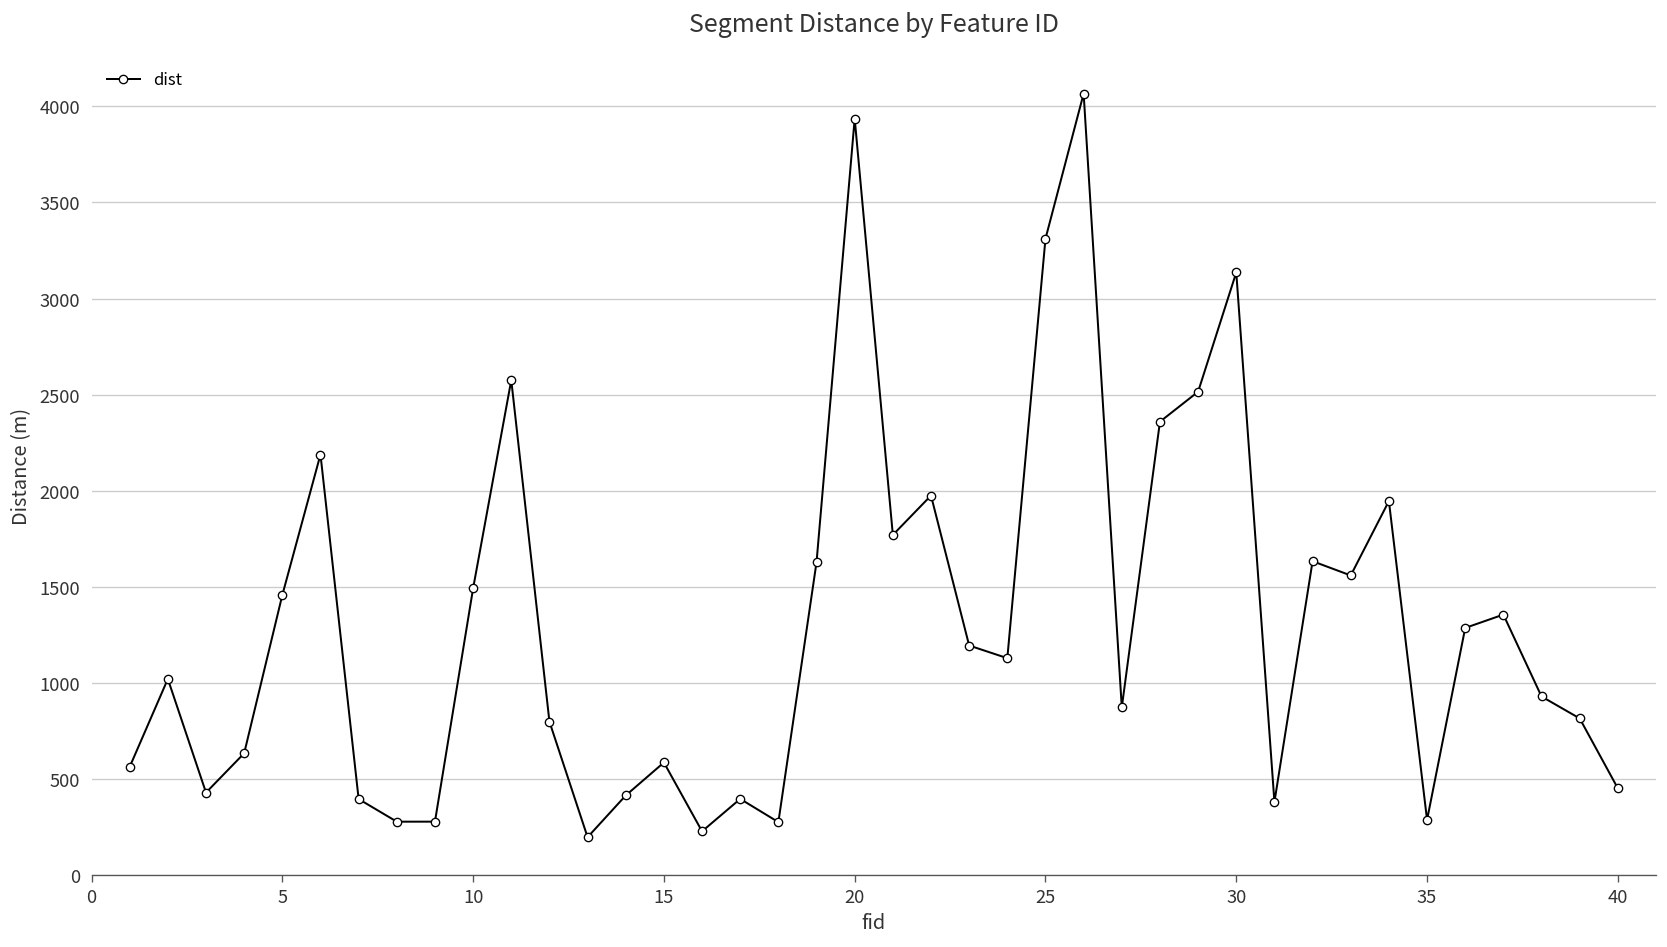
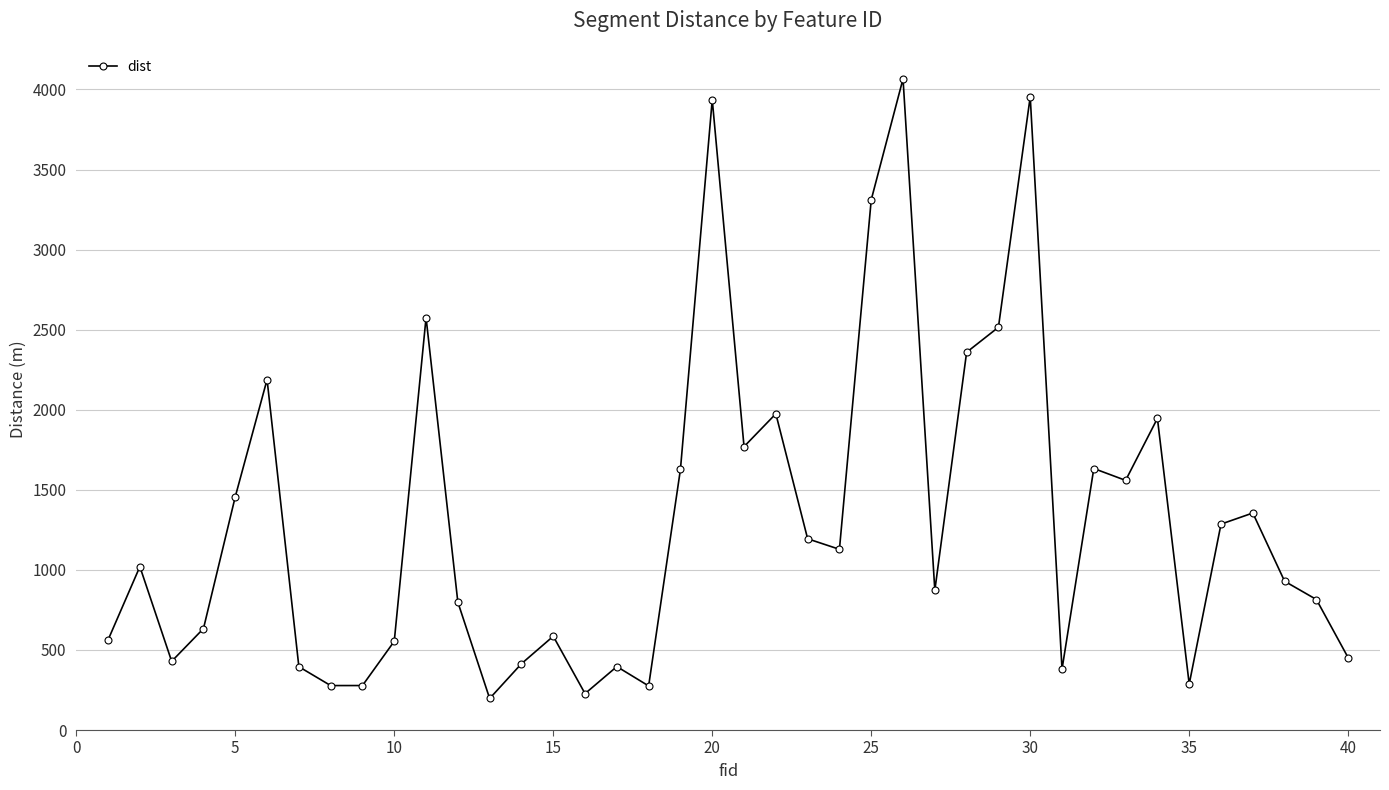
10: 1490 -> 550
30: 3140 -> 3950
